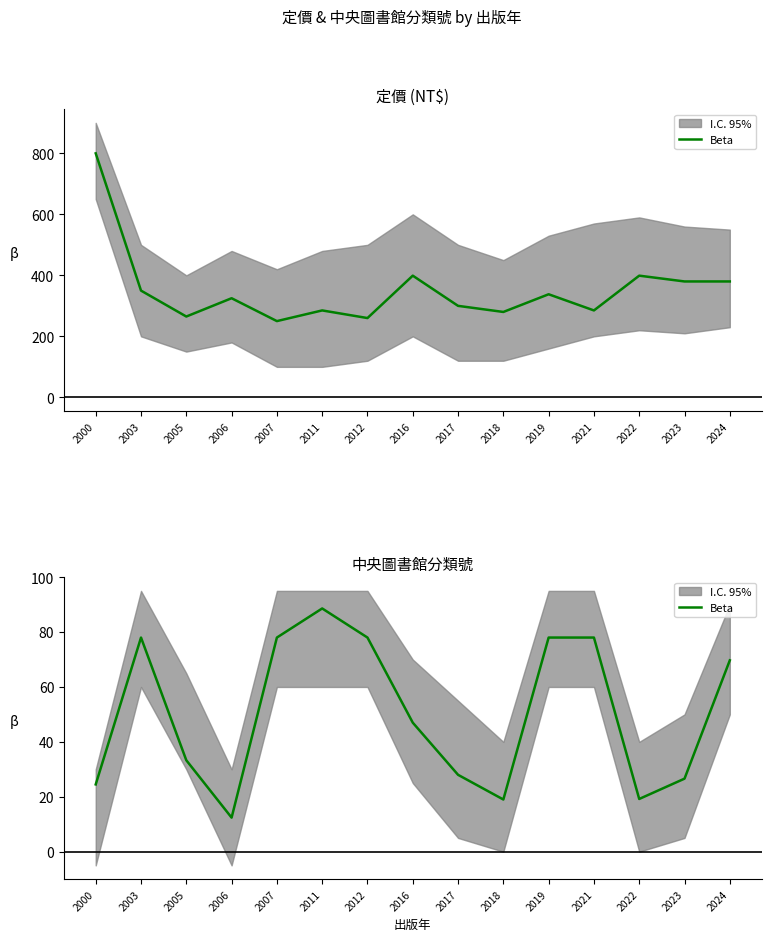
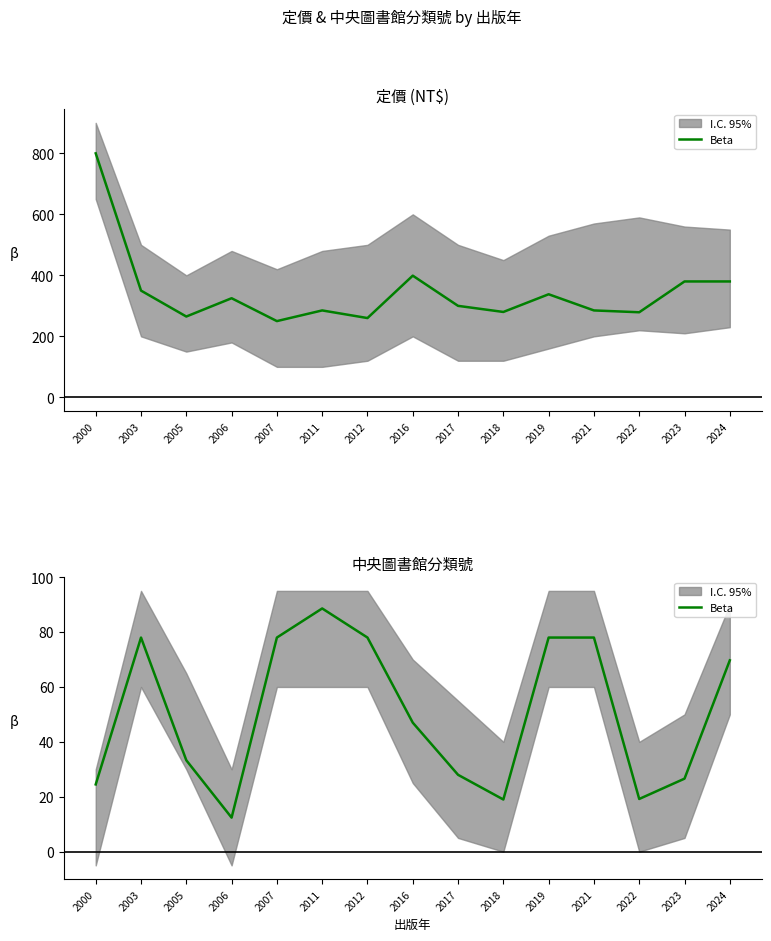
定價 (NT$), Beta, 2022: 400 -> 280
